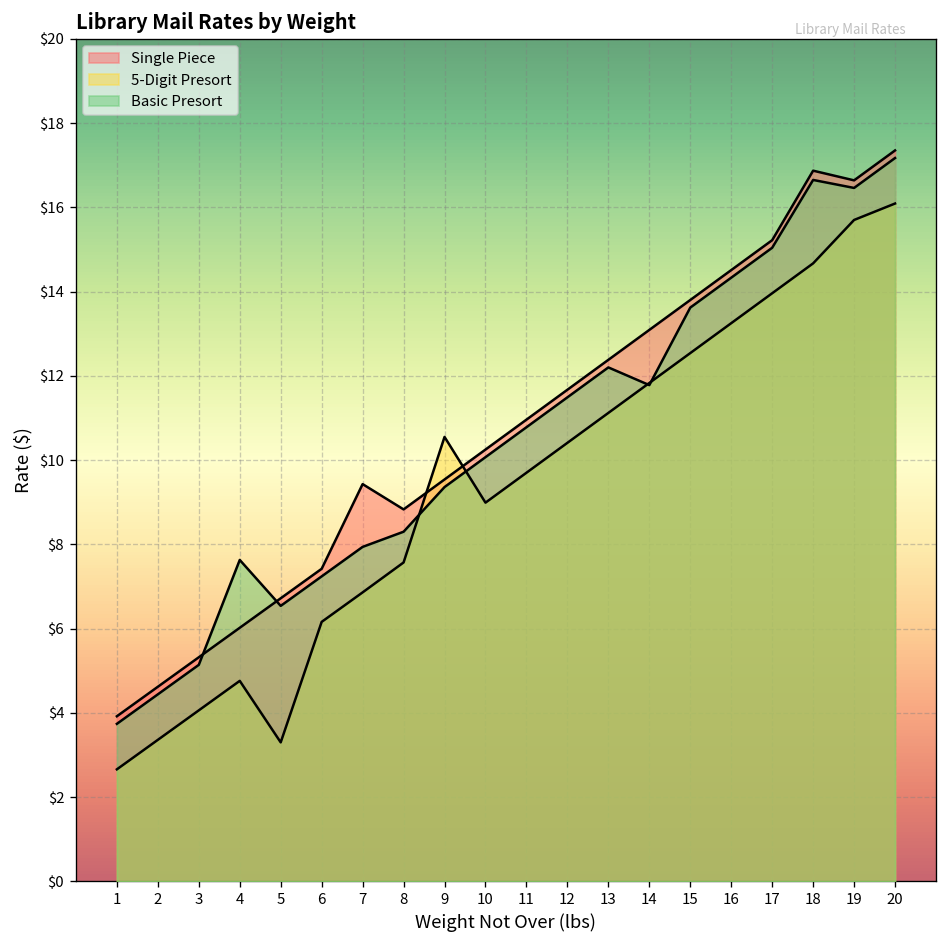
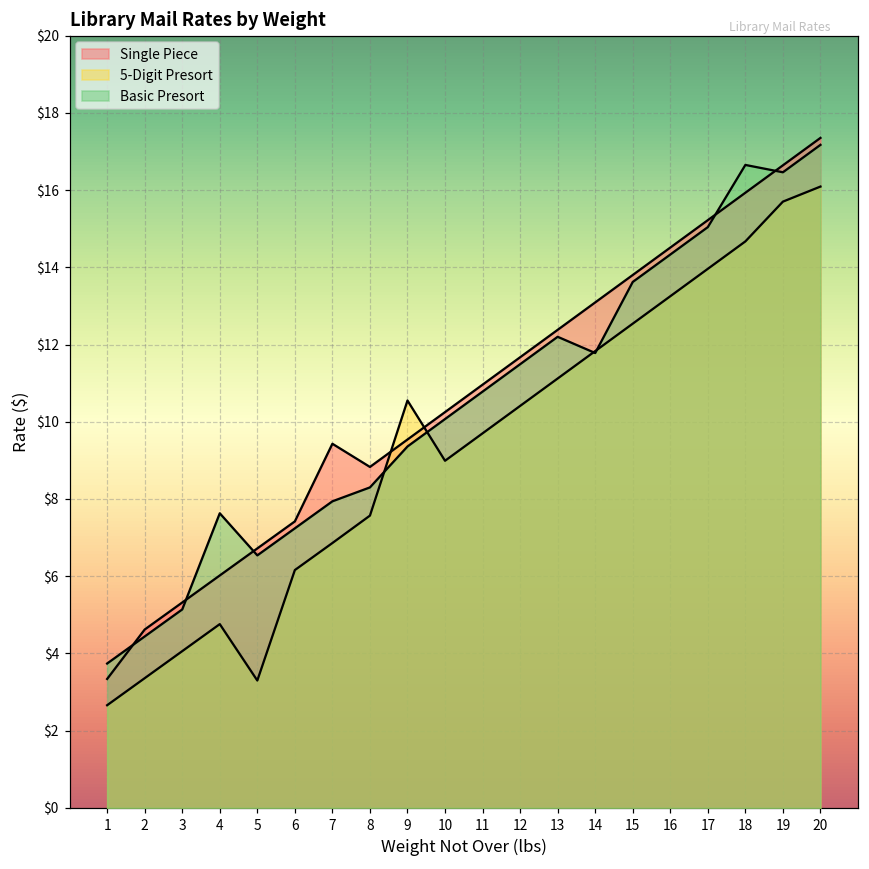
Single Piece, 1: $3.9 -> $3.3
Single Piece, 18: $16.9 -> $15.9
